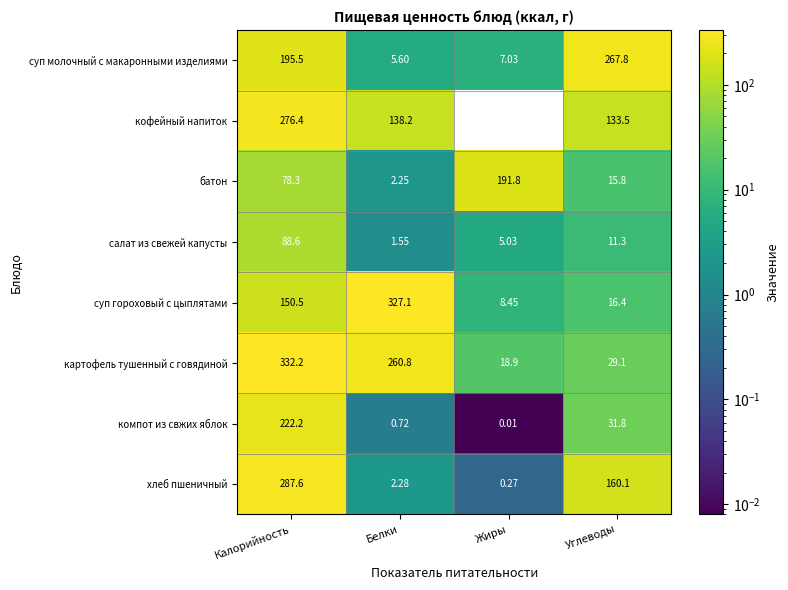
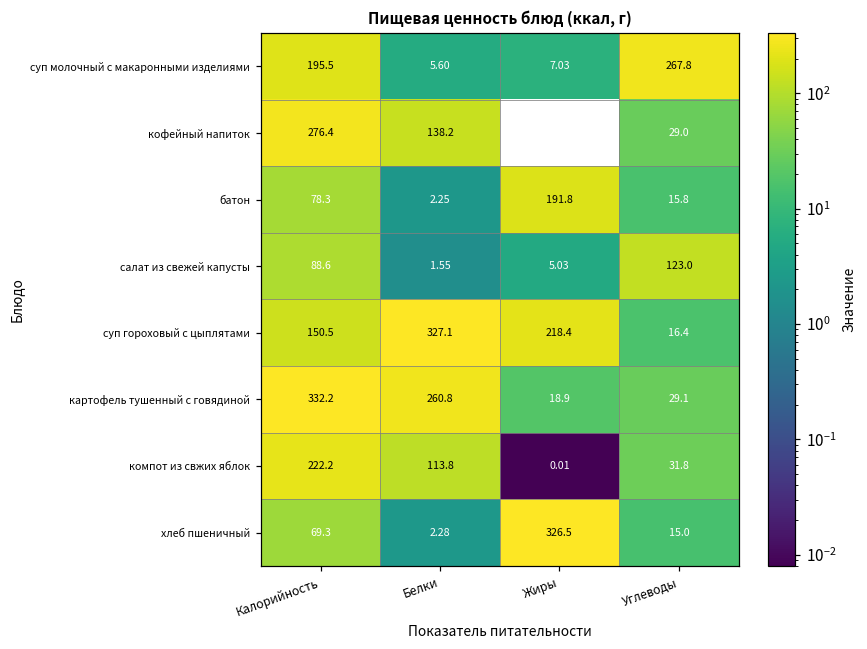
кофейный напиток, Углеводы: 133.5 -> 29.0
салат из свежей капусты, Углеводы: 11.3 -> 123.0
суп гороховый с цыплятами, Жиры: 8.45 -> 218.4
компот из свжих яблок, Белки: 0.72 -> 113.8
хлеб пшеничный, Калорийность: 287.6 -> 69.3
хлеб пшеничный, Жиры: 0.27 -> 326.5
хлеб пшеничный, Углеводы: 160.1 -> 15.0
